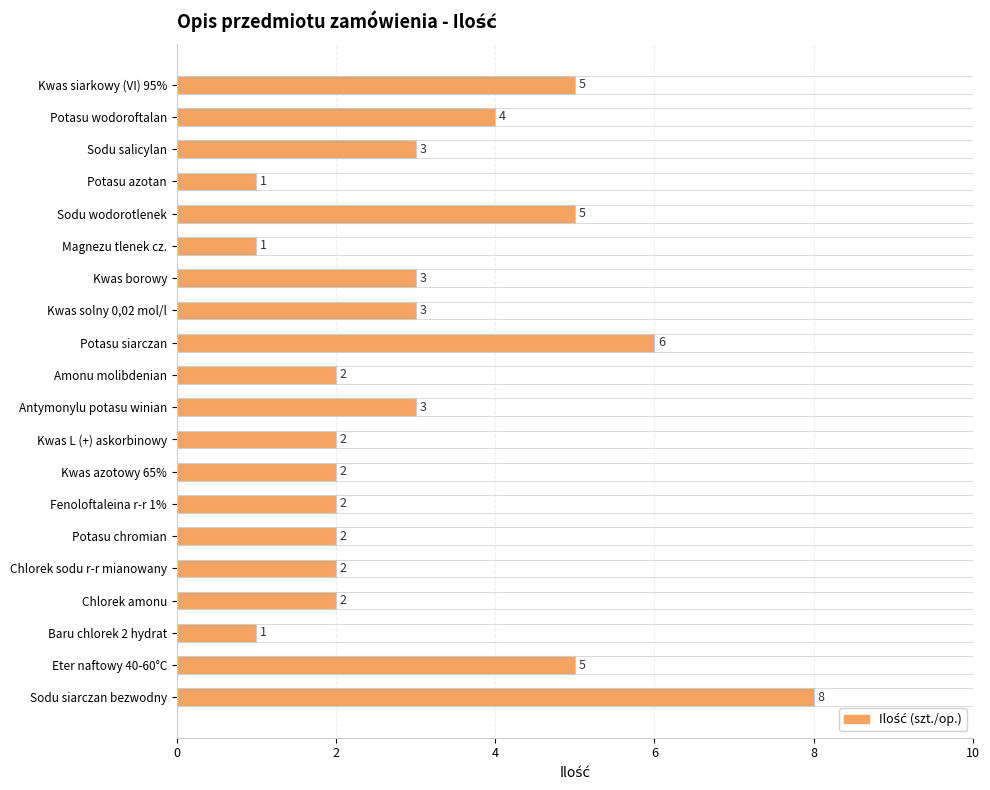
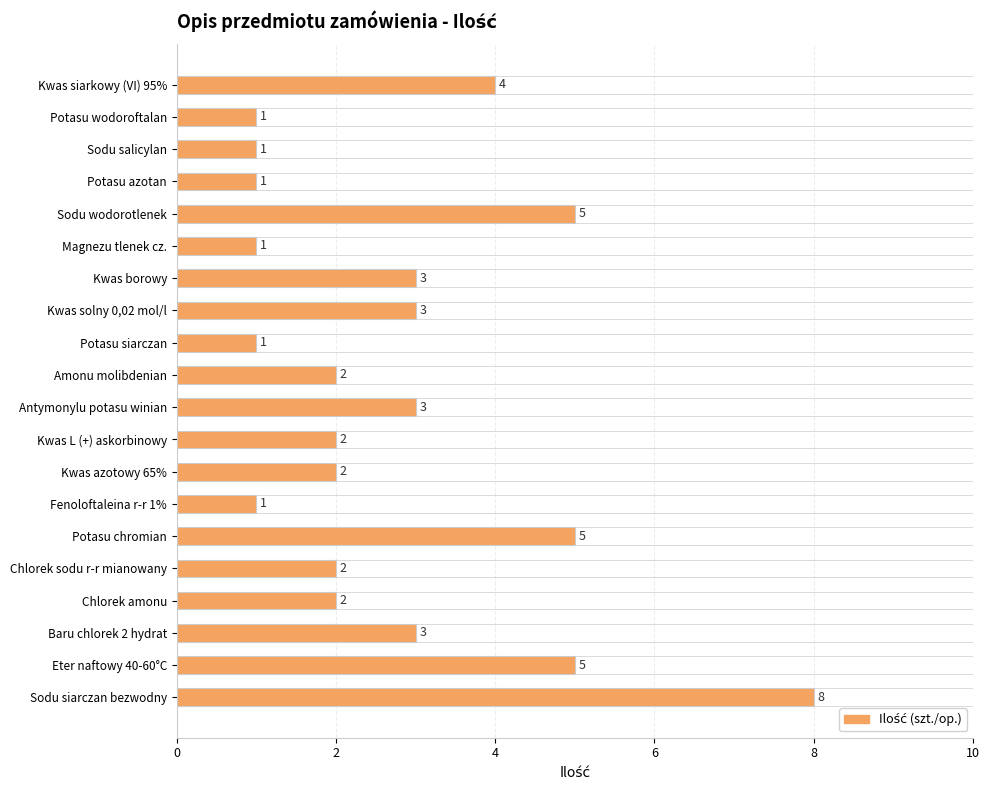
Kwas siarkowy (VI) 95%: 5 -> 4
Potasu wodoroftalan: 4 -> 1
Sodu salicylan: 3 -> 1
Potasu siarczan: 6 -> 1
Fenoloftaleina r-r 1%: 2 -> 1
Potasu chromian: 2 -> 5
Baru chlorek 2 hydrat: 1 -> 3
